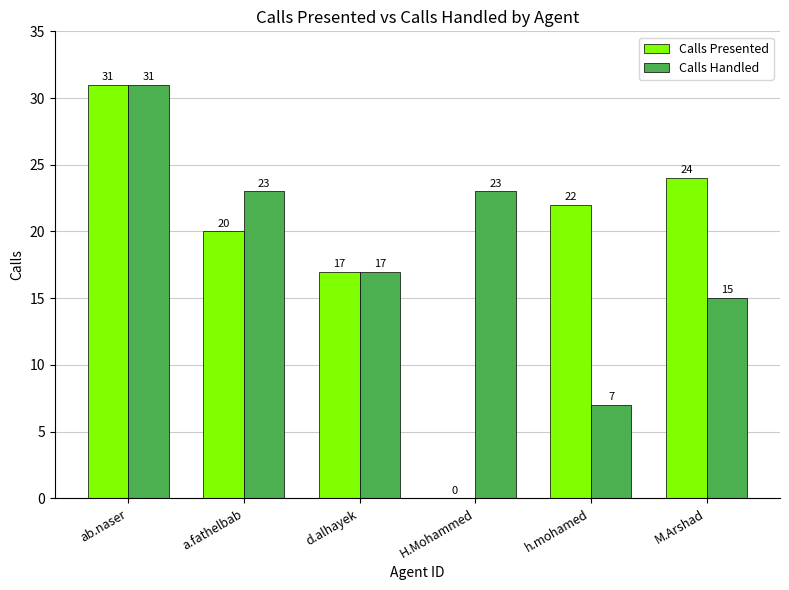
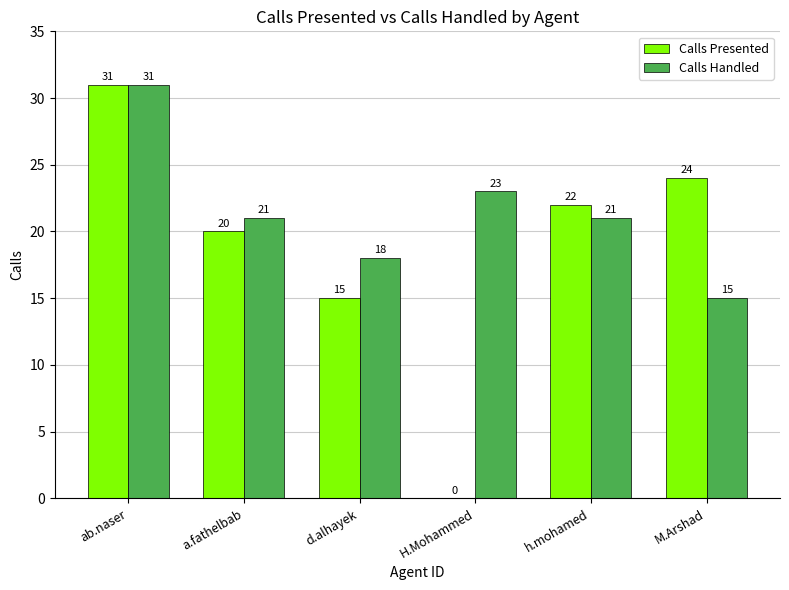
Calls Handled, a.fathelbab: 23 -> 21
Calls Presented, d.alhayek: 17 -> 15
Calls Handled, d.alhayek: 17 -> 18
Calls Handled, h.mohamed: 7 -> 21
